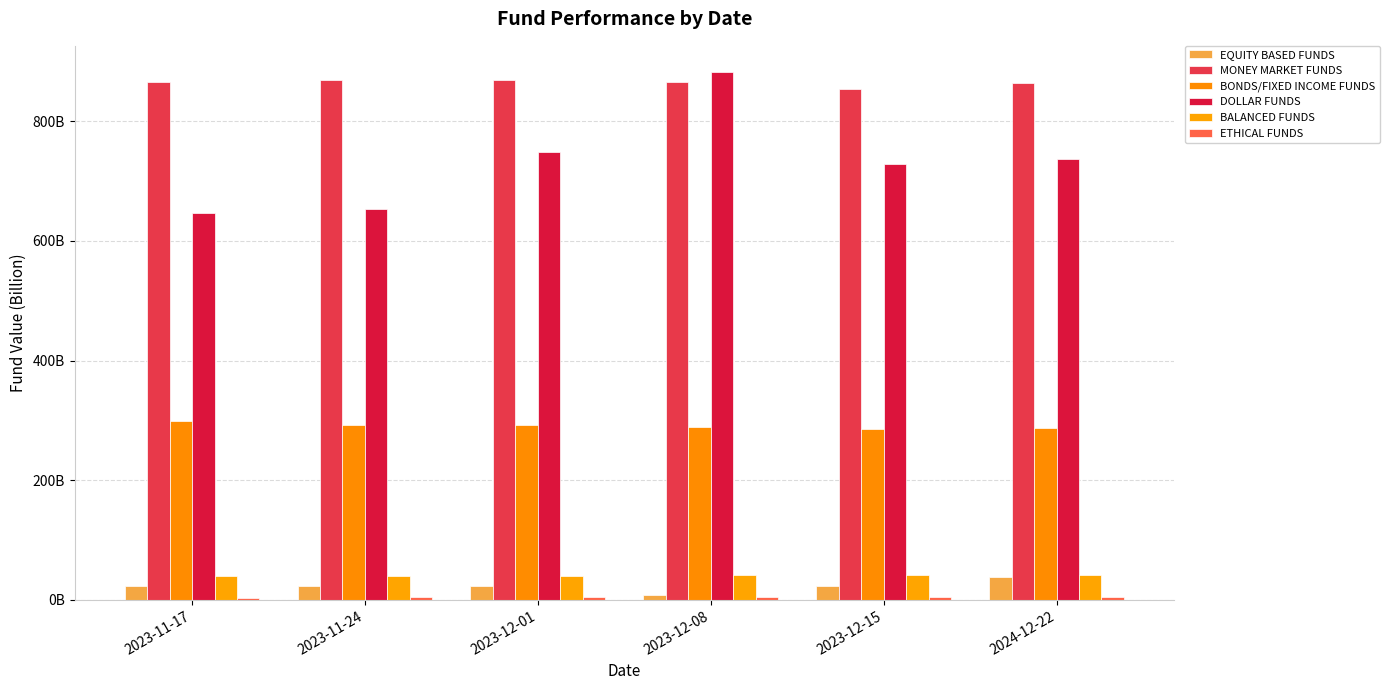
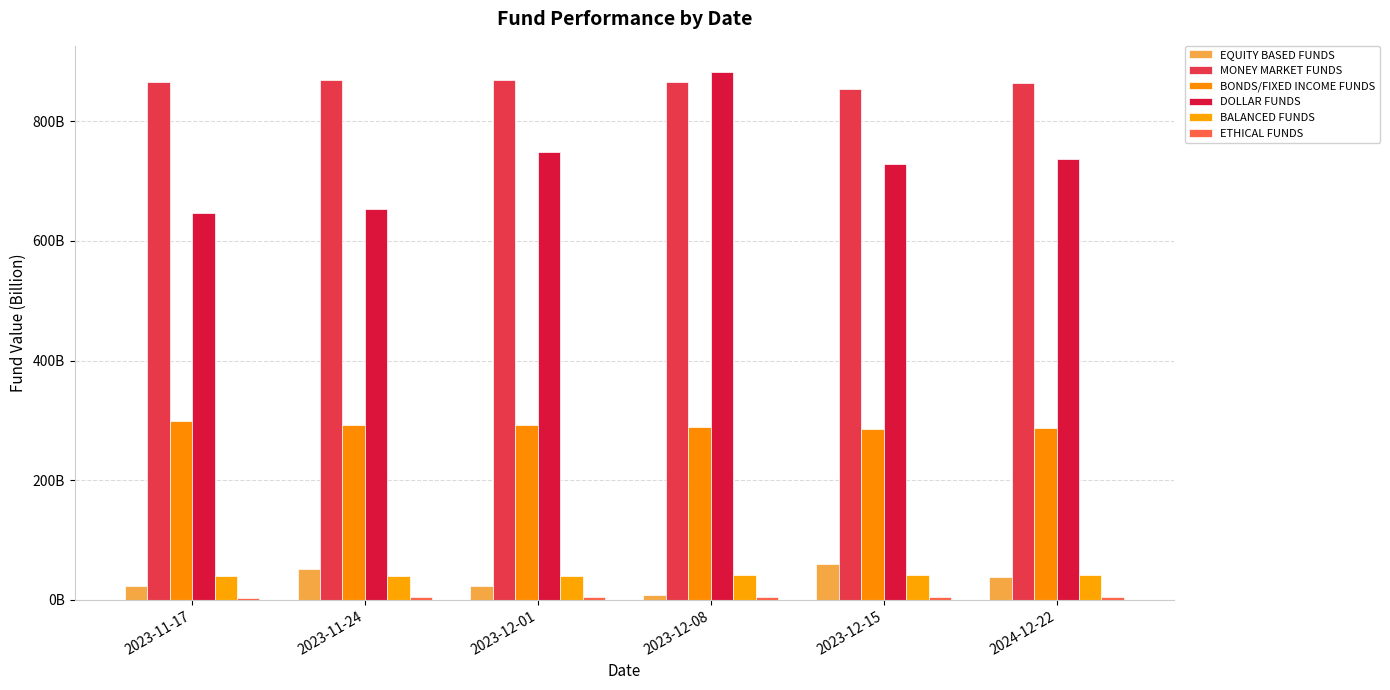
EQUITY BASED FUNDS, 2023-11-24: 20000000000 -> 50000000000
EQUITY BASED FUNDS, 2023-12-15: 20000000000 -> 60000000000
